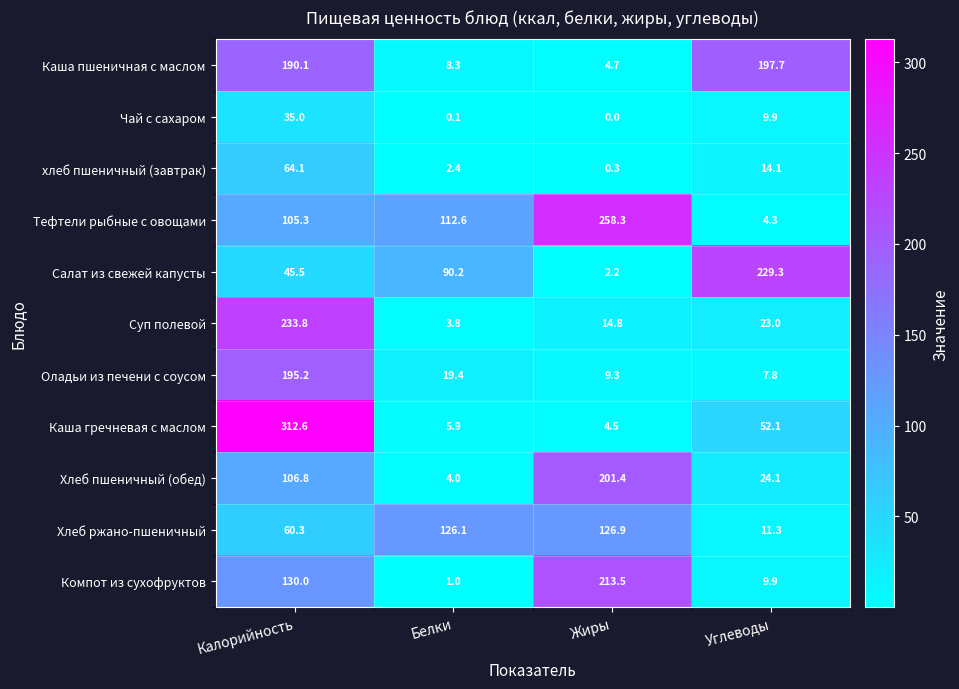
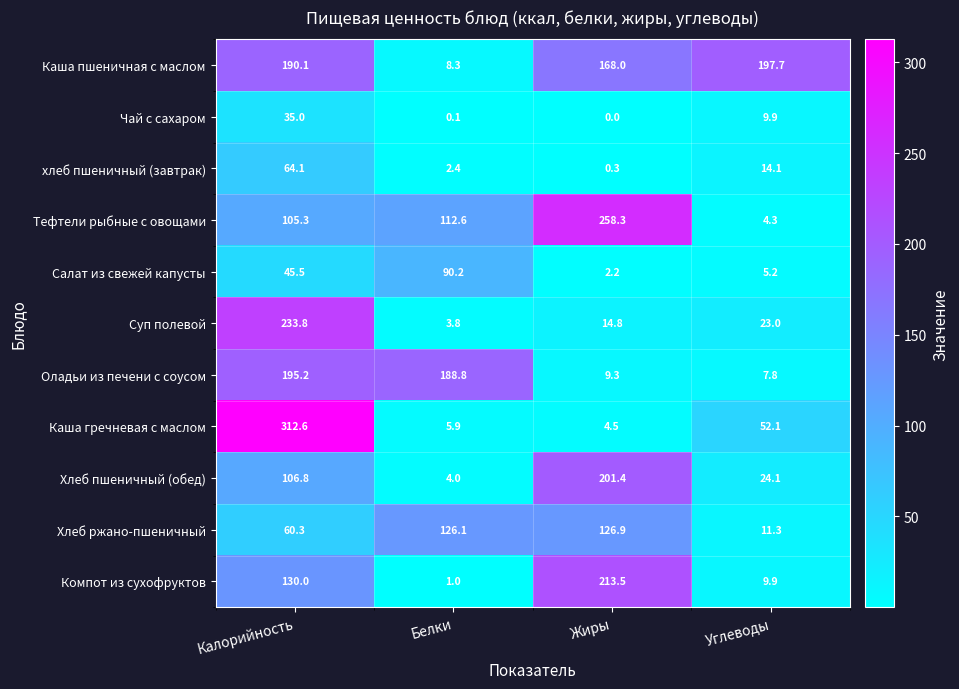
Каша пшеничная с маслом, Жиры: 4.7 -> 168.0
Салат из свежей капусты, Углеводы: 229.3 -> 5.2
Оладьи из печени с соусом, Белки: 19.4 -> 188.8
